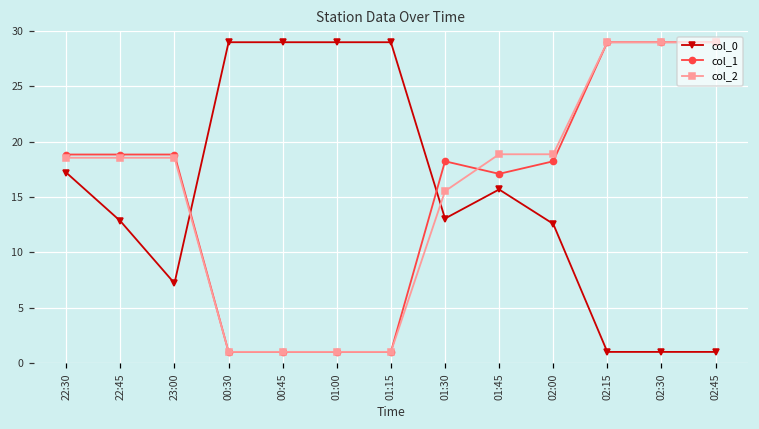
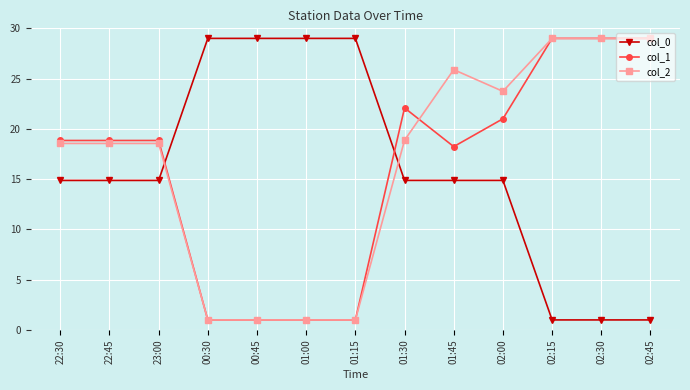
col_0, 22:30: 17.2 -> 14.9
col_0, 22:45: 12.8 -> 14.9
col_0, 23:00: 7.2 -> 14.9
col_0, 01:30: 13.1 -> 14.9
col_1, 01:30: 18.2 -> 22.1
col_2, 01:30: 15.5 -> 18.9
col_0, 01:45: 15.7 -> 14.9
col_1, 01:45: 17.1 -> 18.2
col_2, 01:45: 18.9 -> 25.9
col_0, 02:00: 12.6 -> 14.9
col_1, 02:00: 18.2 -> 21.0
col_2, 02:00: 18.9 -> 23.7
